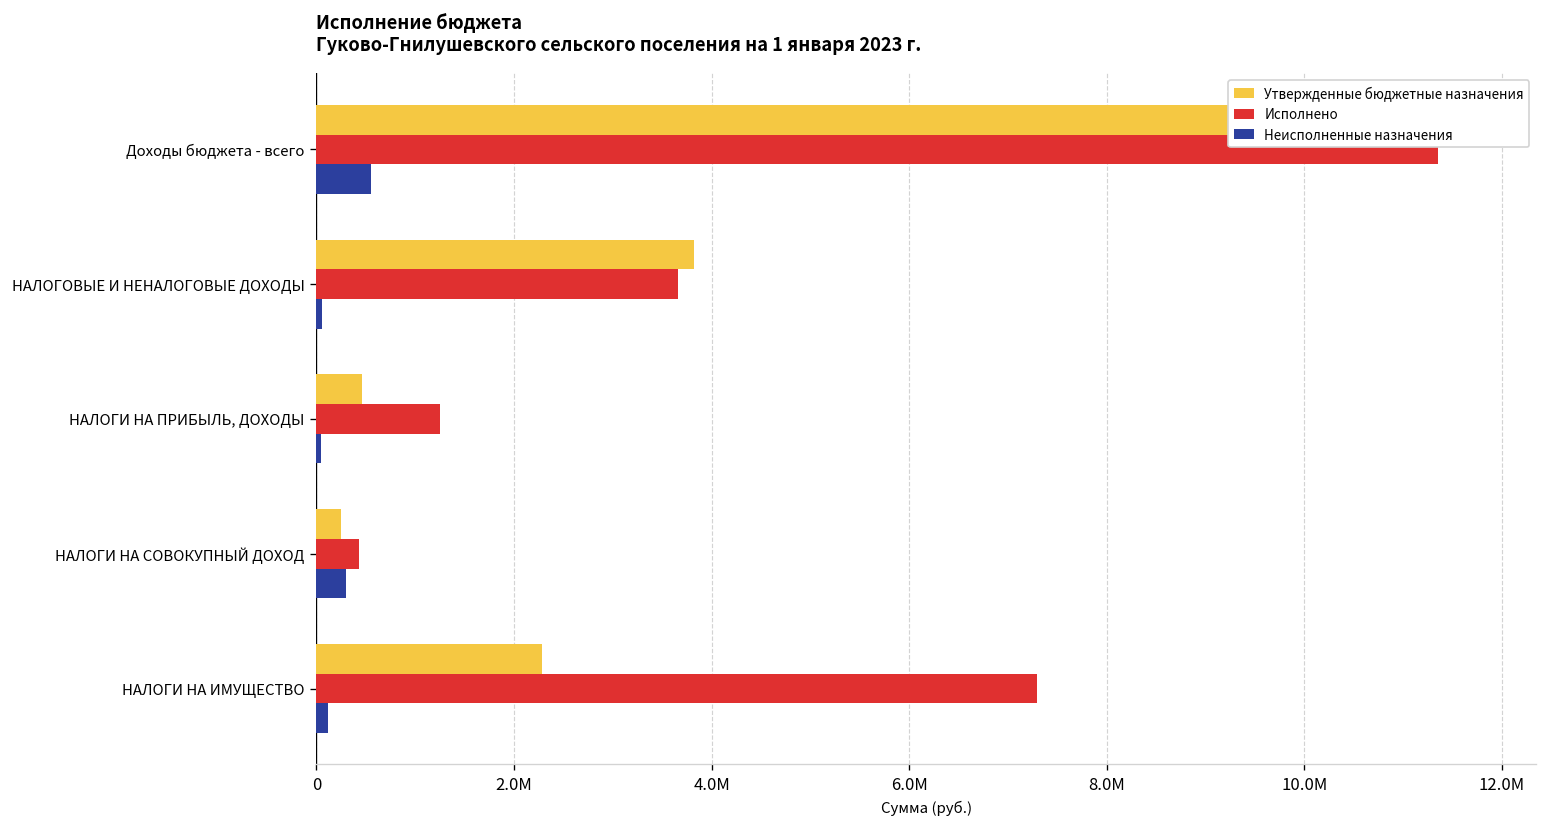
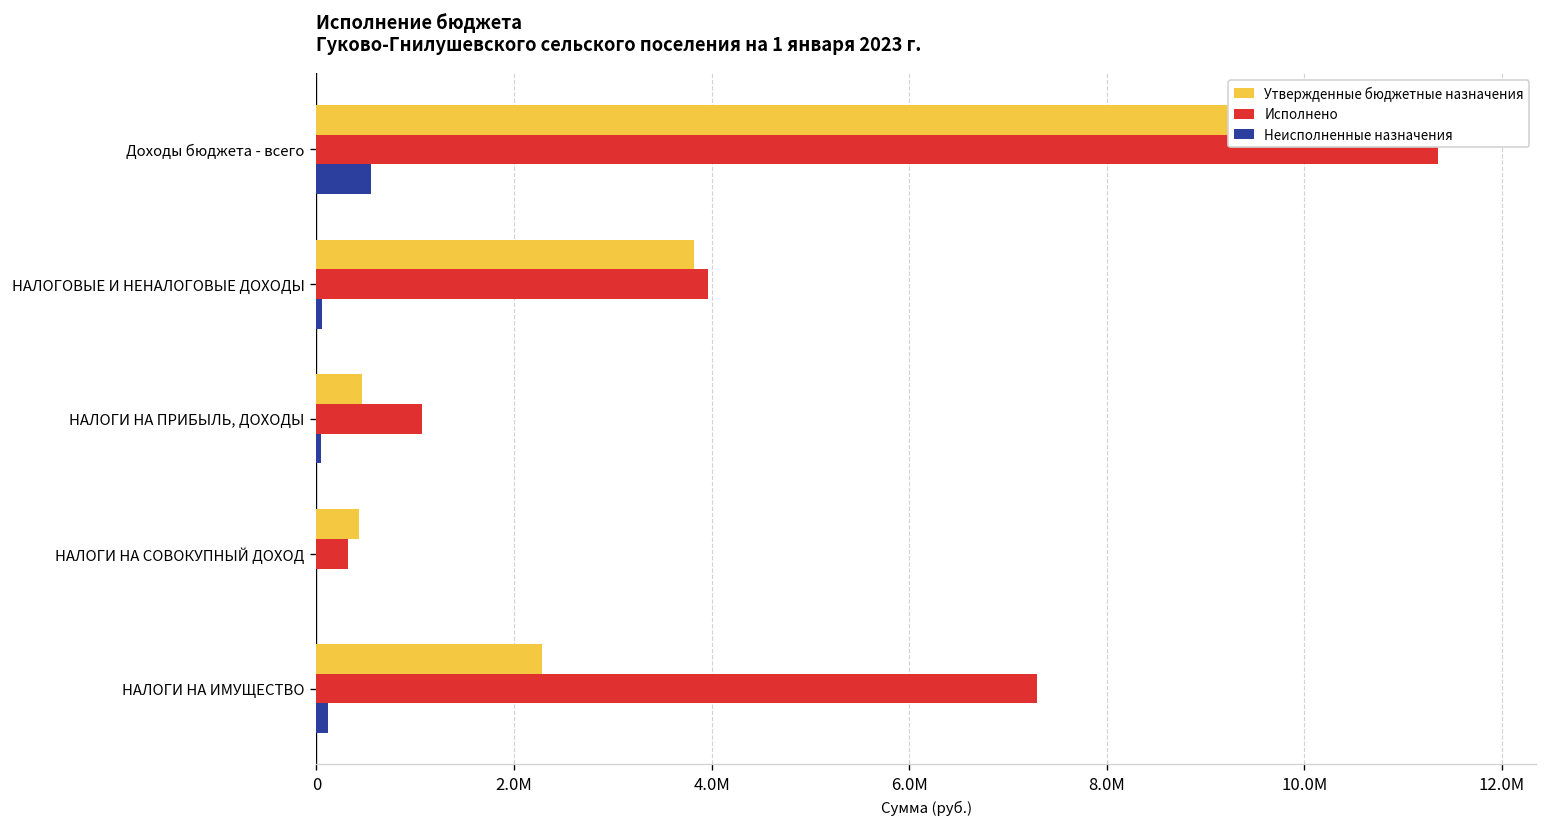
Исполнено, НАЛОГОВЫЕ И НЕНАЛОГОВЫЕ ДОХОДЫ: 3700000 -> 4000000
Исполнено, НАЛОГИ НА ПРИБЫЛЬ, ДОХОДЫ: 1200000 -> 1100000
Утвержденные бюджетные назначения, НАЛОГИ НА СОВОКУПНЫЙ ДОХОД: 300000 -> 400000
Исполнено, НАЛОГИ НА СОВОКУПНЫЙ ДОХОД: 400000 -> 300000
Неисполненные назначения, НАЛОГИ НА СОВОКУПНЫЙ ДОХОД: 300000 -> 0
